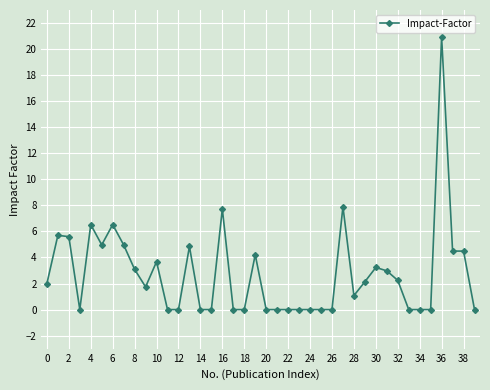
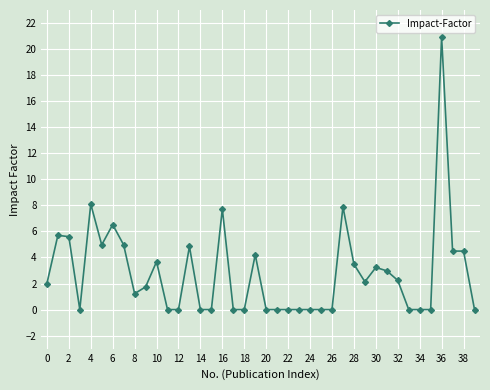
4: 6.5 -> 8.1
8: 3.1 -> 1.2
28: 1.1 -> 3.5
